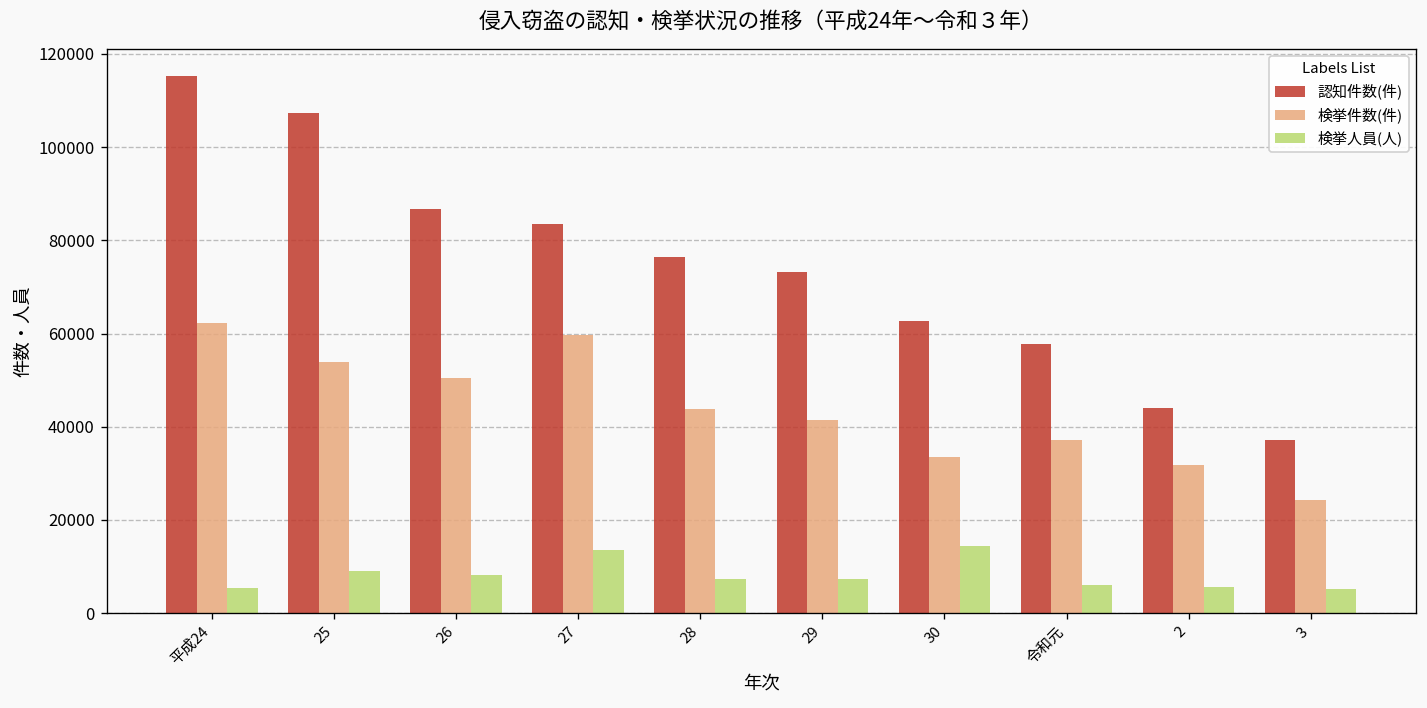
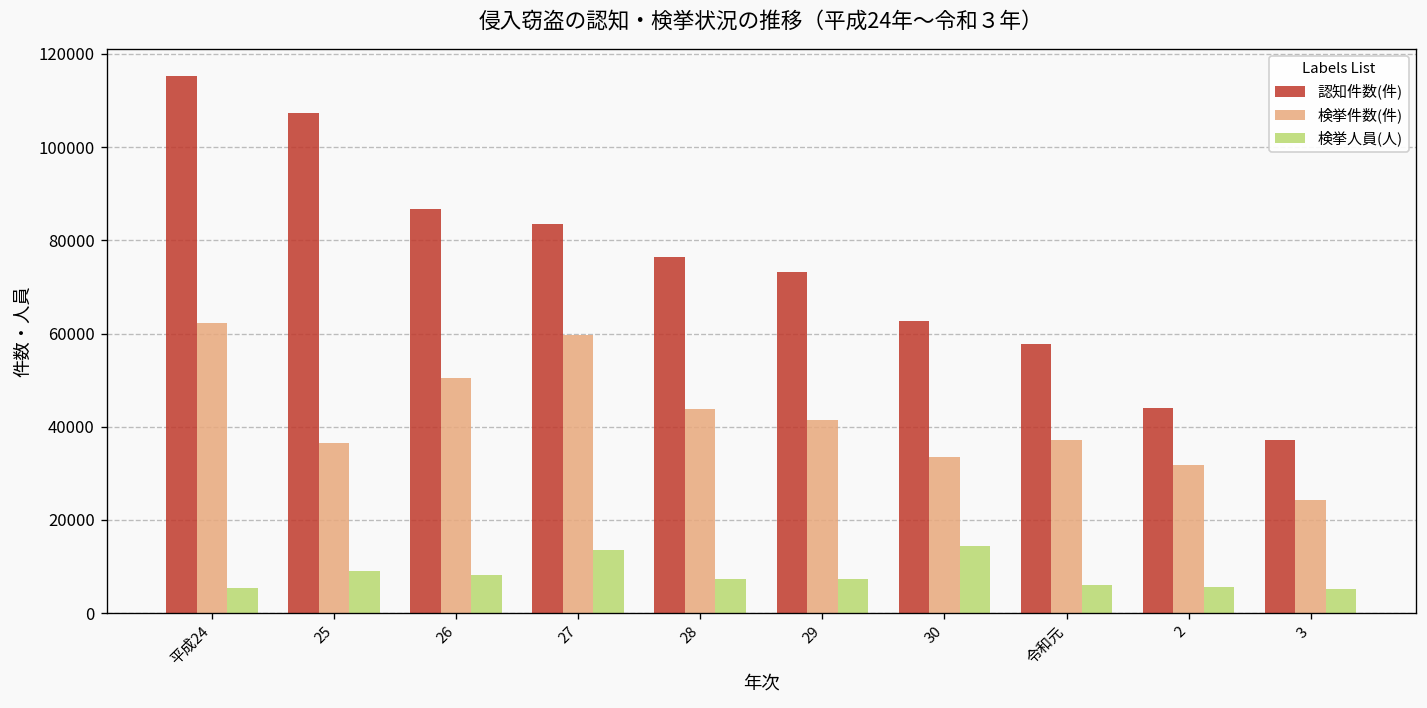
検挙件数(件), 25: 54000 -> 36000
